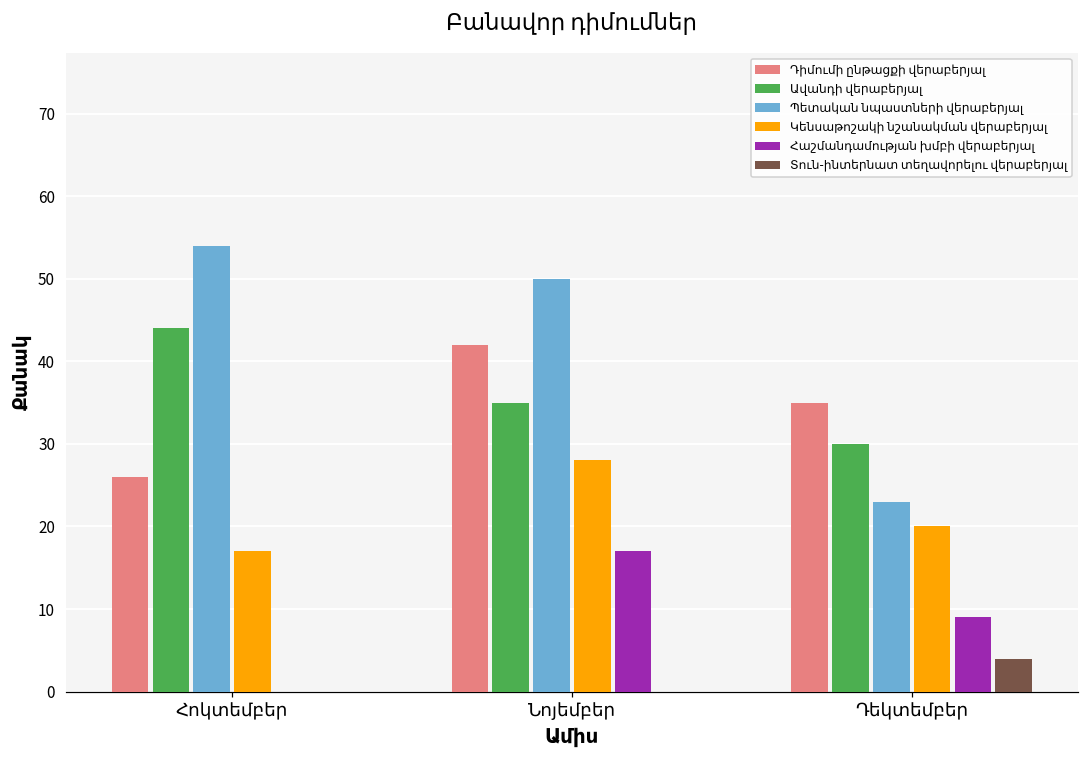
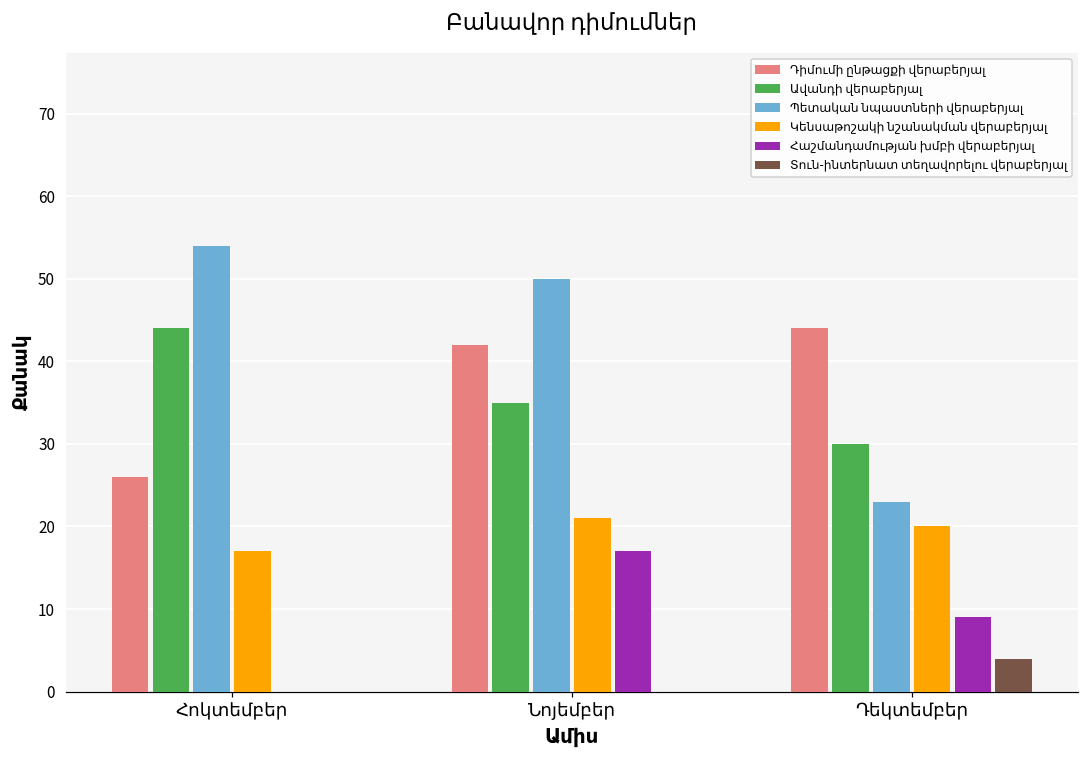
Կենսաթոշակի նշանակման վերաբերյալ, Նոյեմբեր: 28 -> 21
Դիմումի ընթացքի վերաբերյալ, Դեկտեմբեր: 35 -> 44
